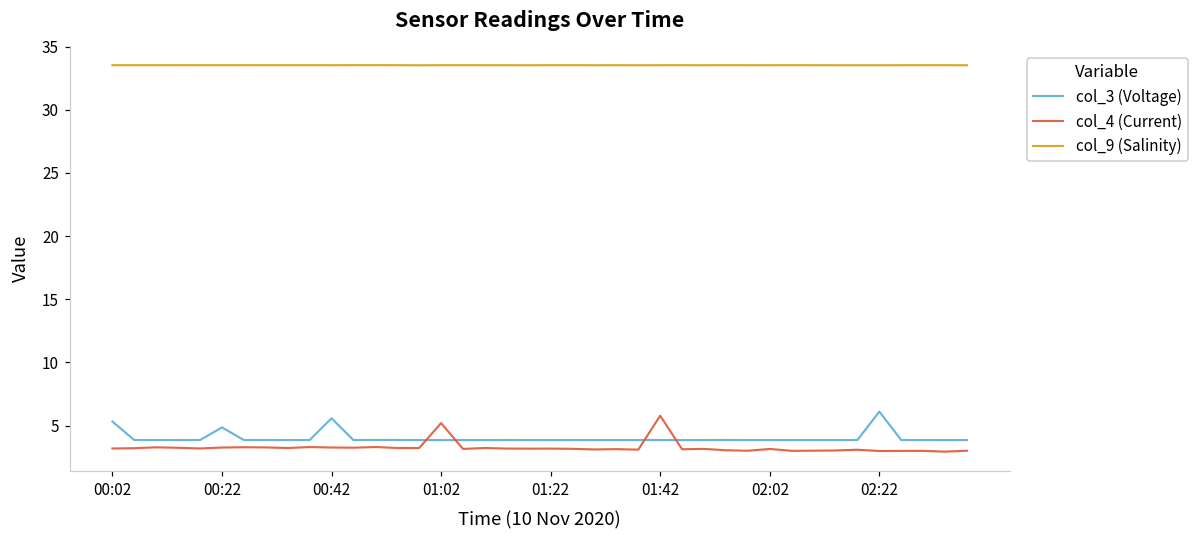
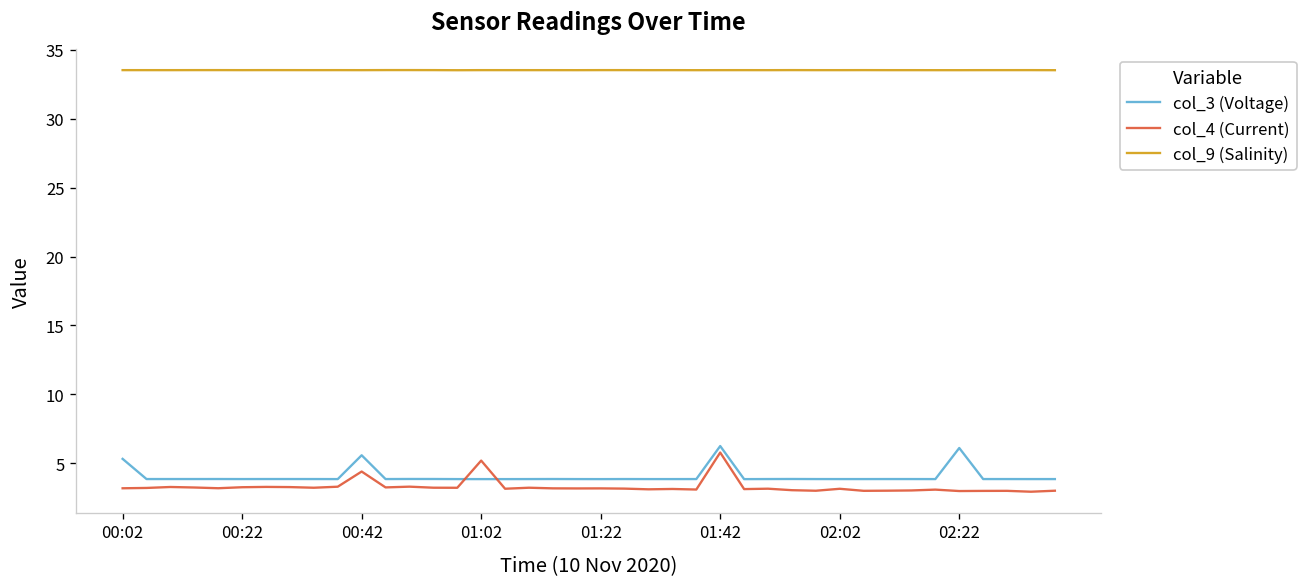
col_3 (Voltage), 00:22: 4.9 -> 3.8
col_4 (Current), 00:42: 3.3 -> 4.4
col_3 (Voltage), 01:42: 3.8 -> 6.2
